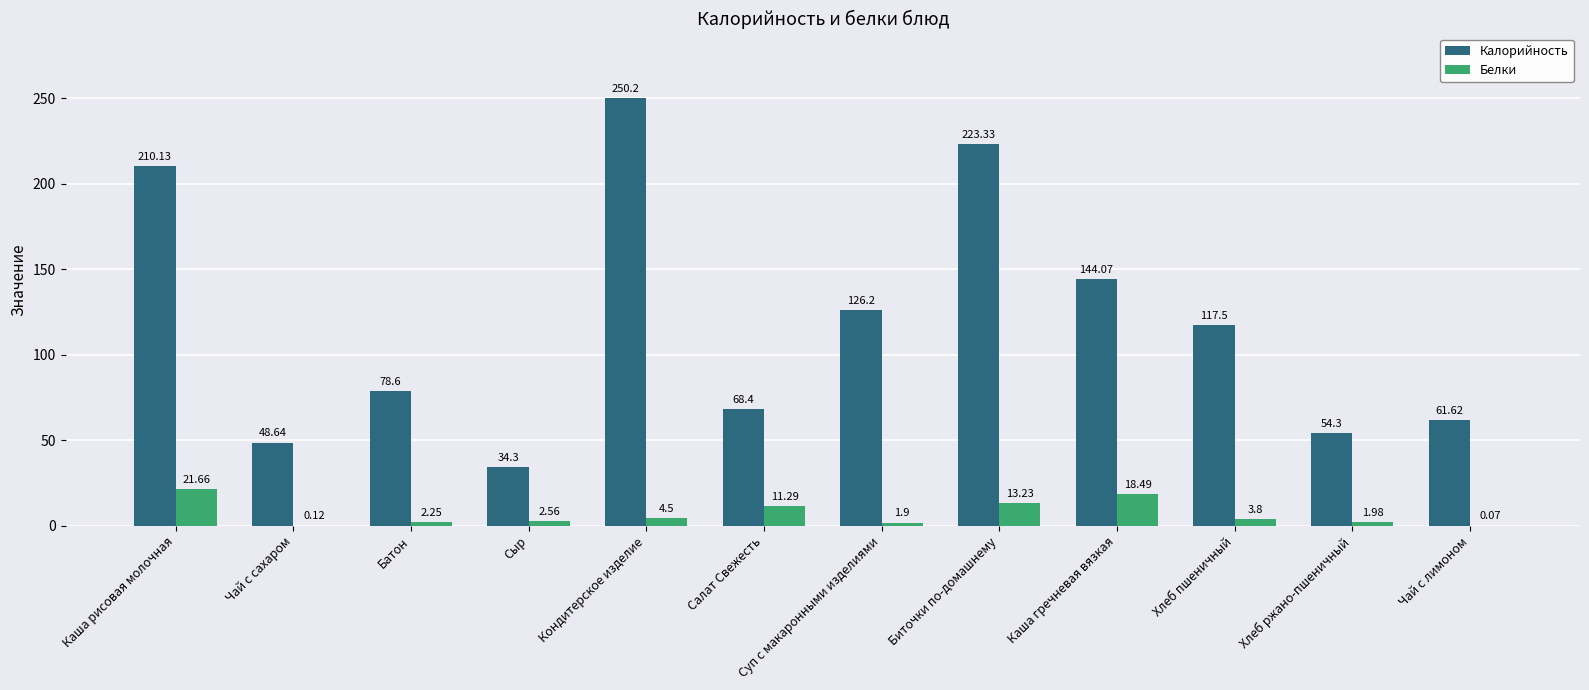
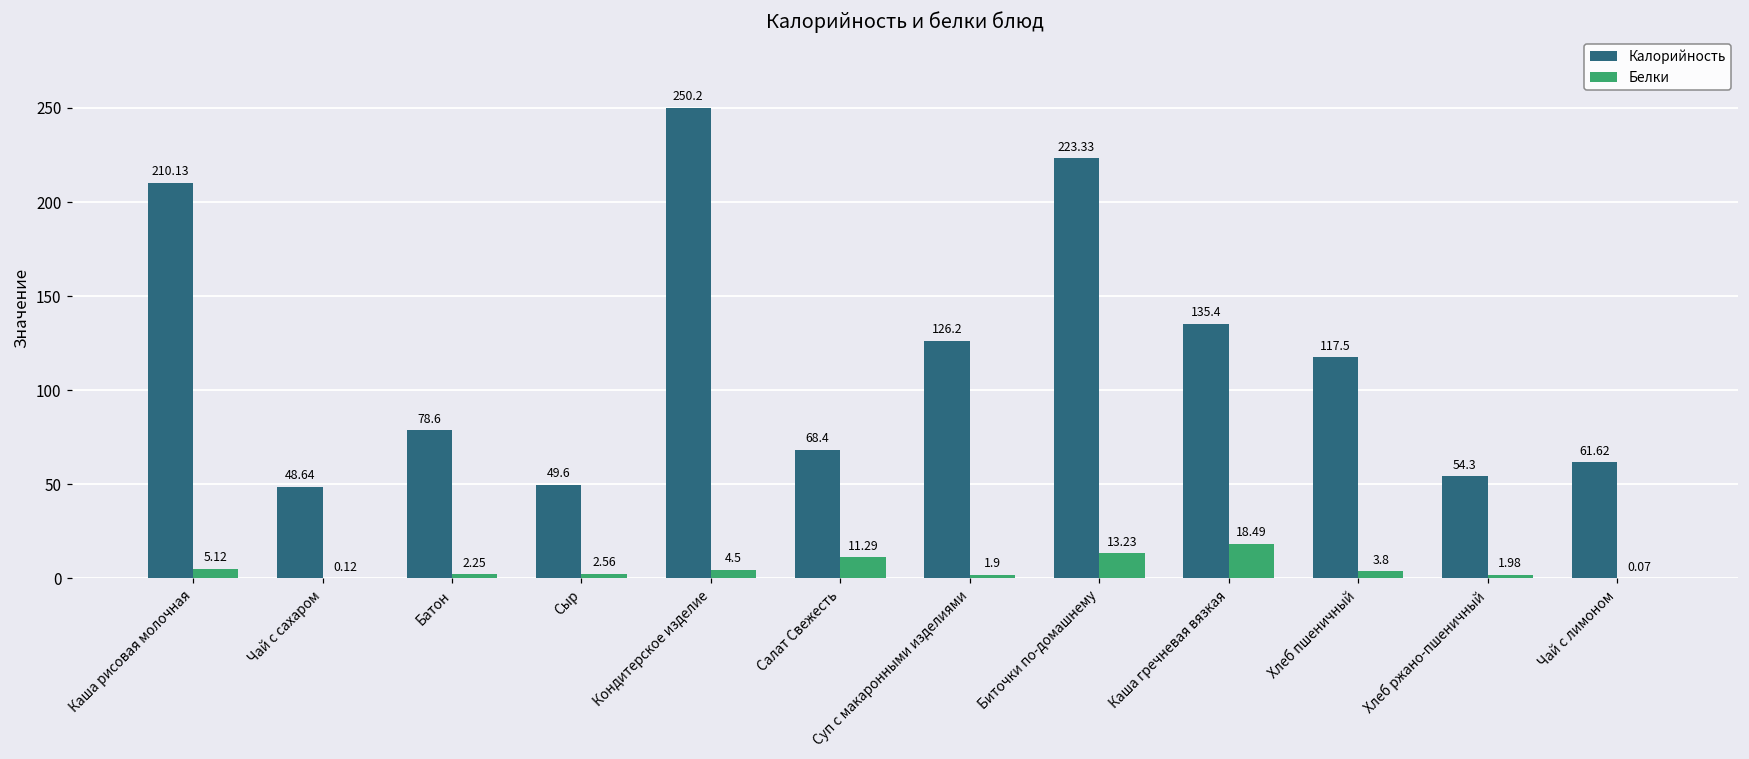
Белки, Каша рисовая молочная: 21.66 -> 5.12
Калорийность, Сыр: 34.3 -> 49.6
Калорийность, Каша гречневая вязкая: 144.07 -> 135.4
